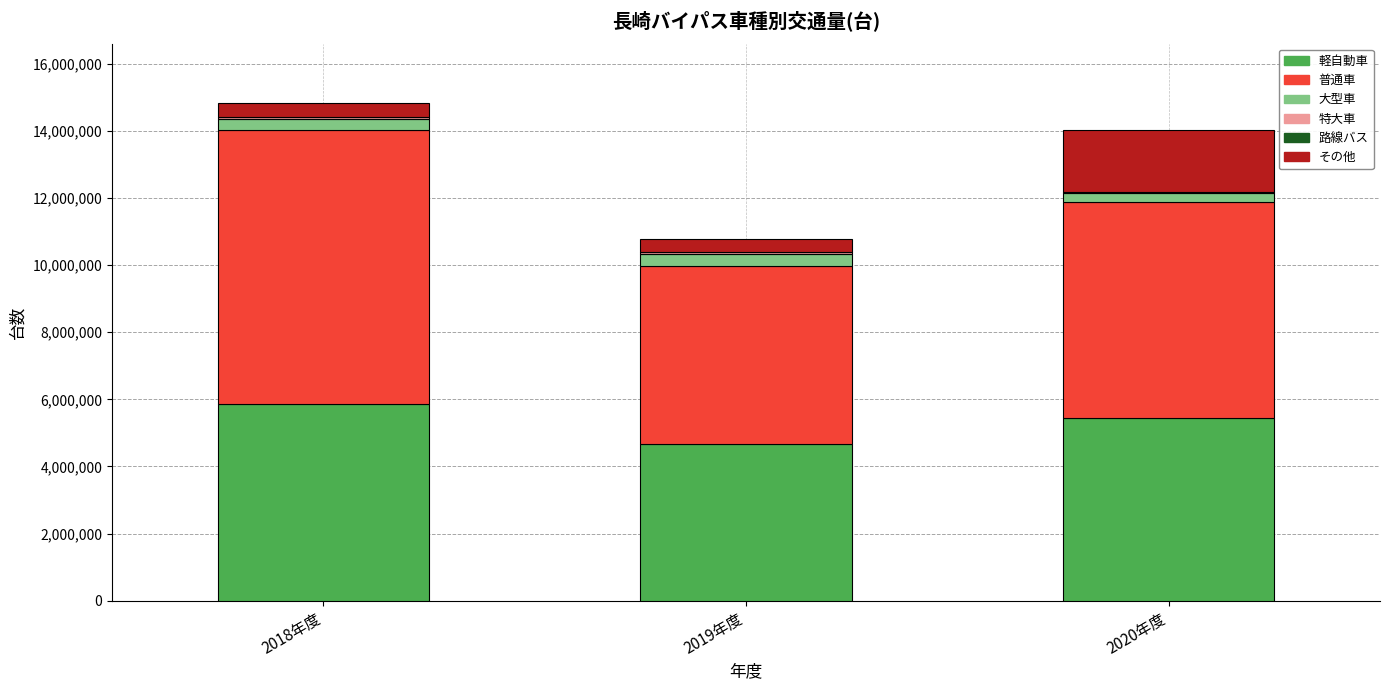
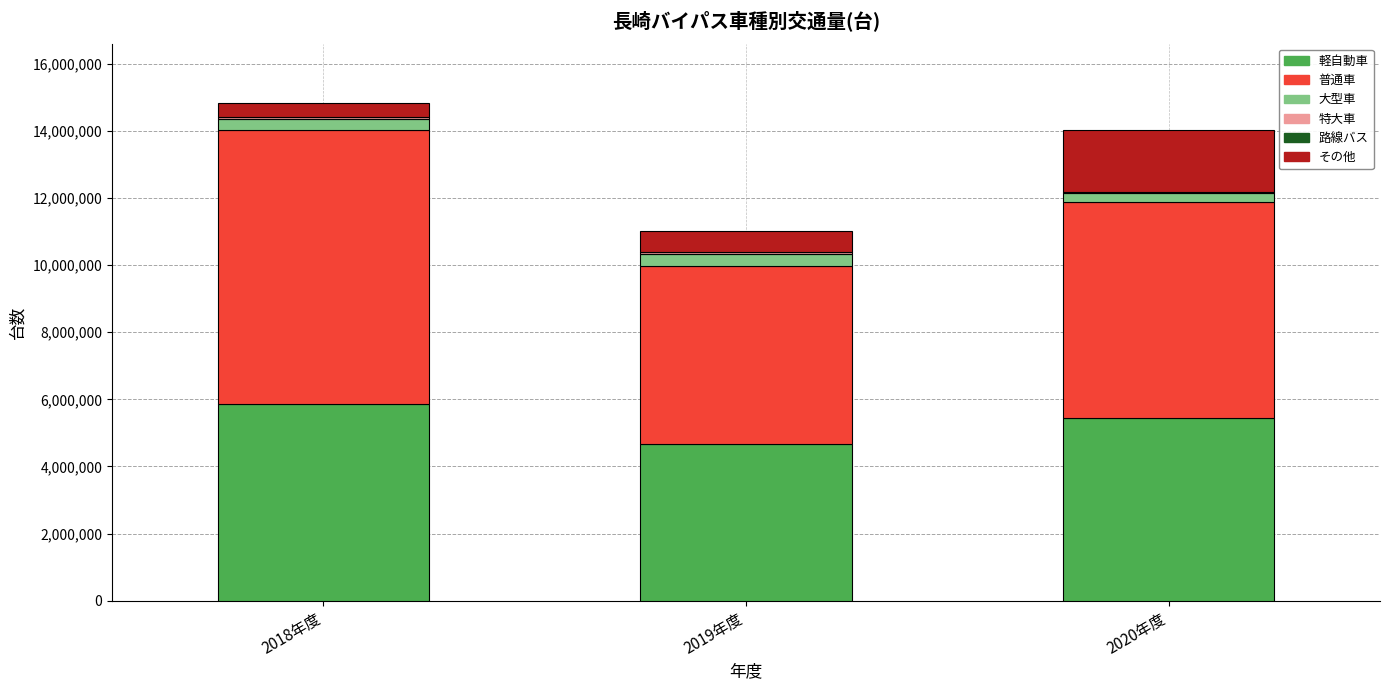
その他, 2019年度: 400,000 -> 600,000
